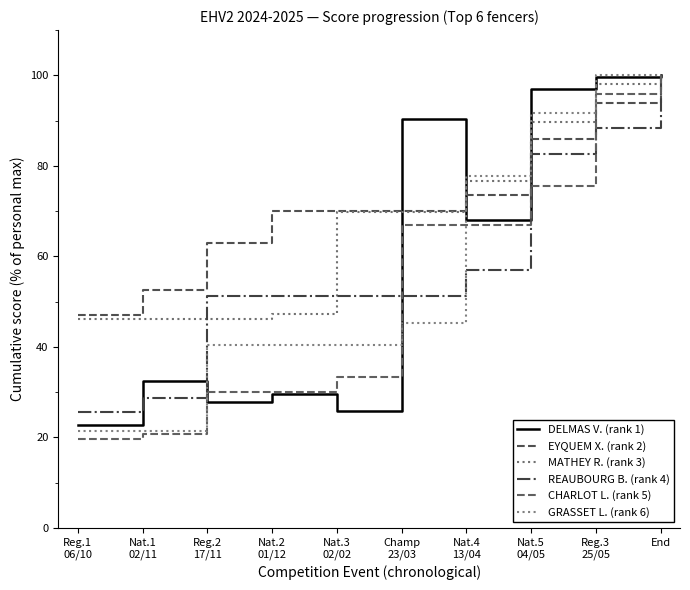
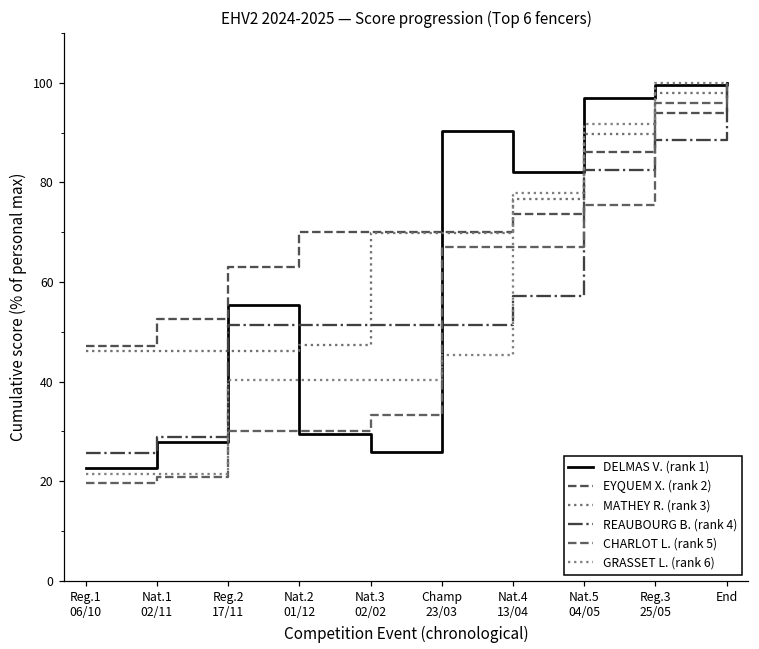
DELMAS V. (rank 1), Nat.1 02/11: 32 -> 28
DELMAS V. (rank 1), Reg.2 17/11: 28 -> 55
DELMAS V. (rank 1), Nat.4 13/04: 68 -> 82
